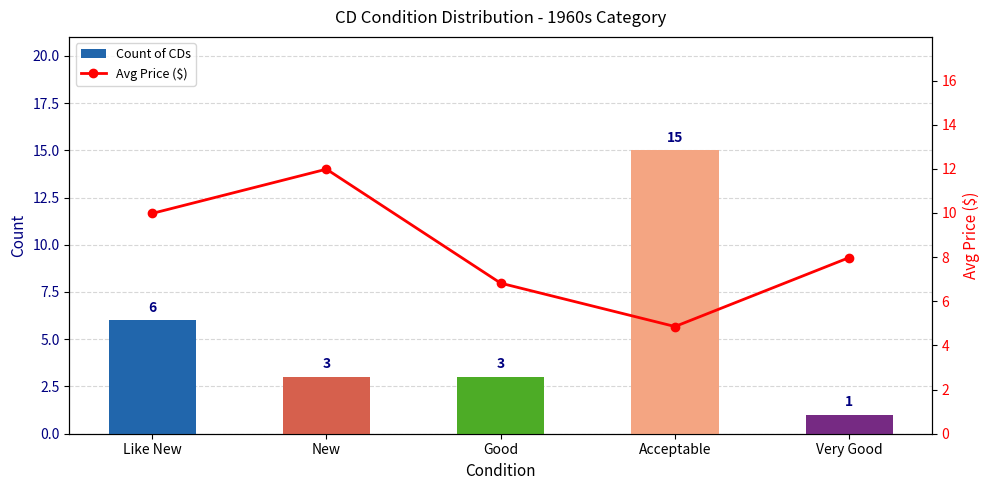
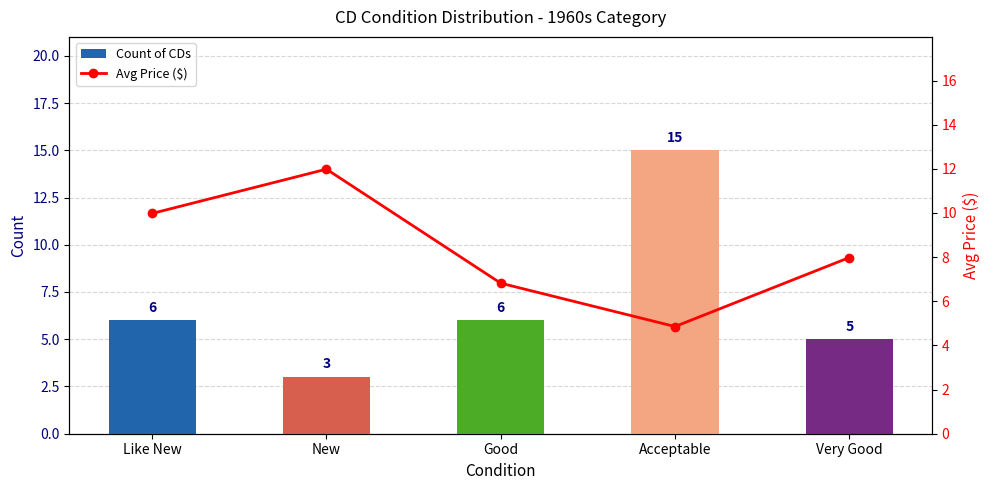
Count of CDs, Good: 3 -> 6
Count of CDs, Very Good: 1 -> 5
